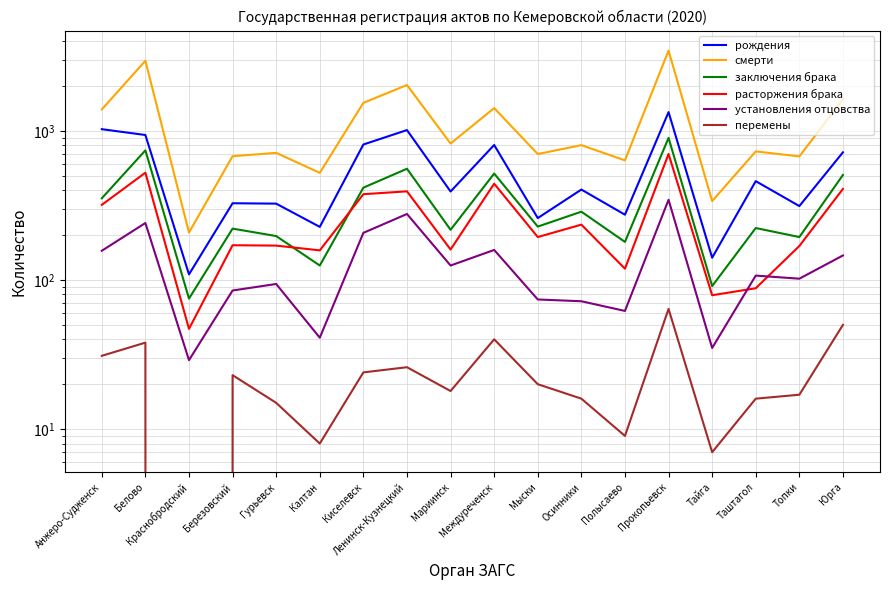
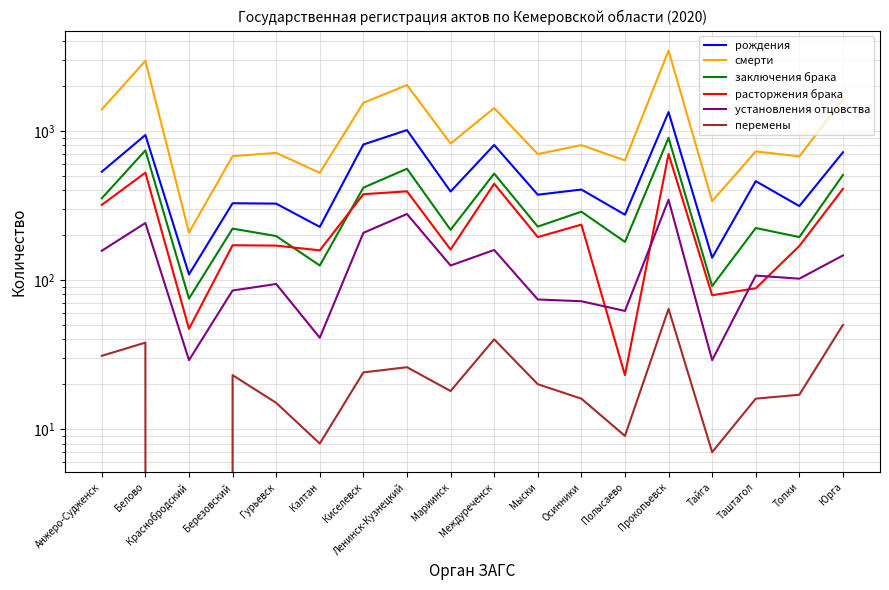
рождения, Анжеро-Судженск: 1000 -> 530
рождения, Мыски: 260 -> 370
расторжения брака, Полысаево: 120 -> 23
установления отцовства, Тайга: 35 -> 29
